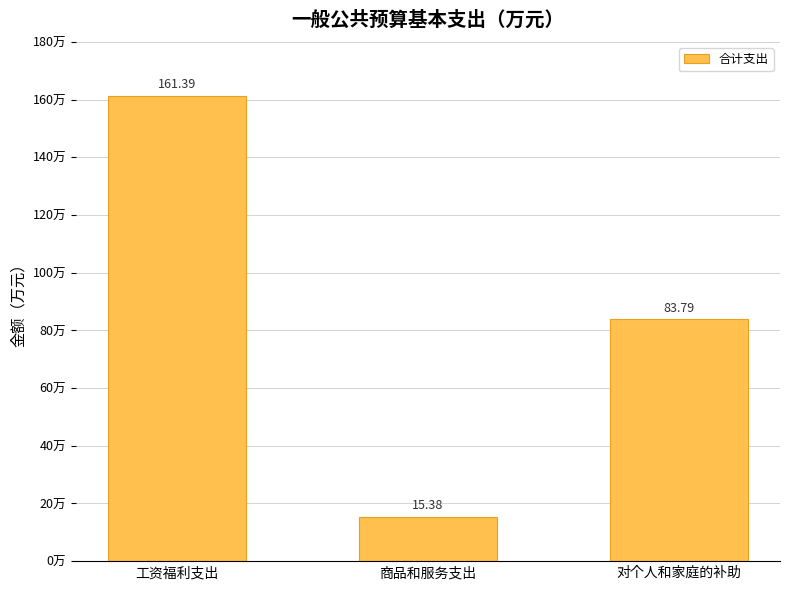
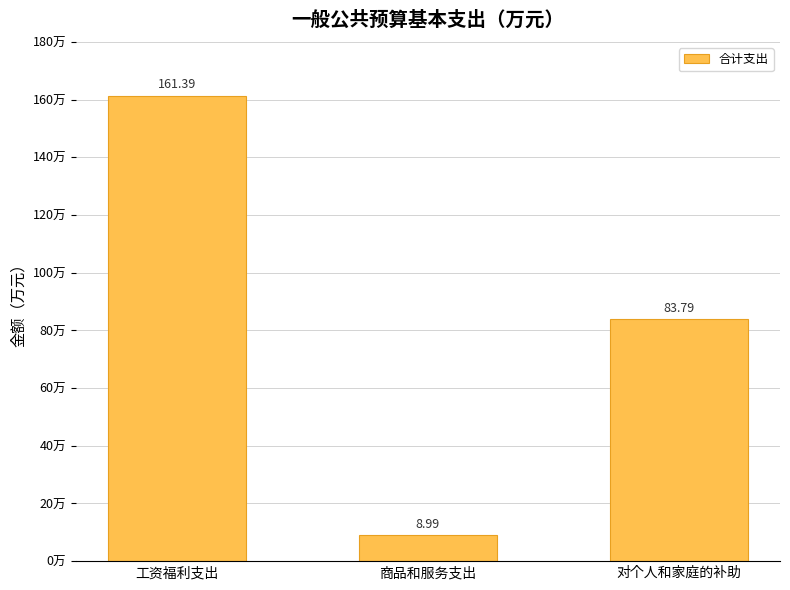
商品和服务支出: 15.38 -> 8.99
